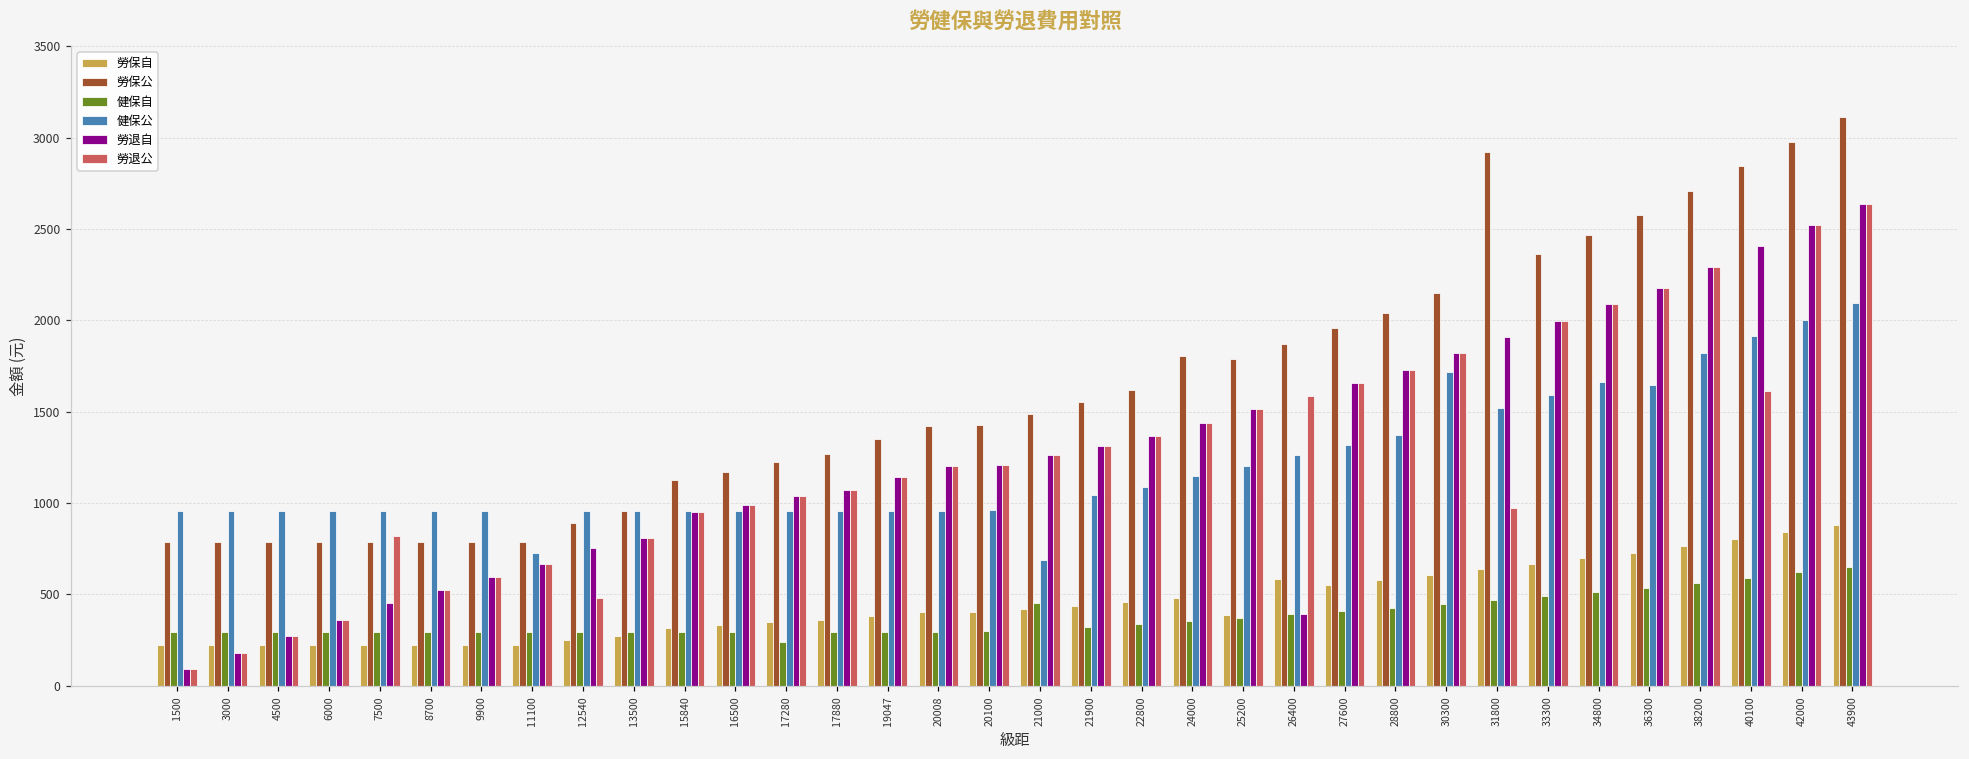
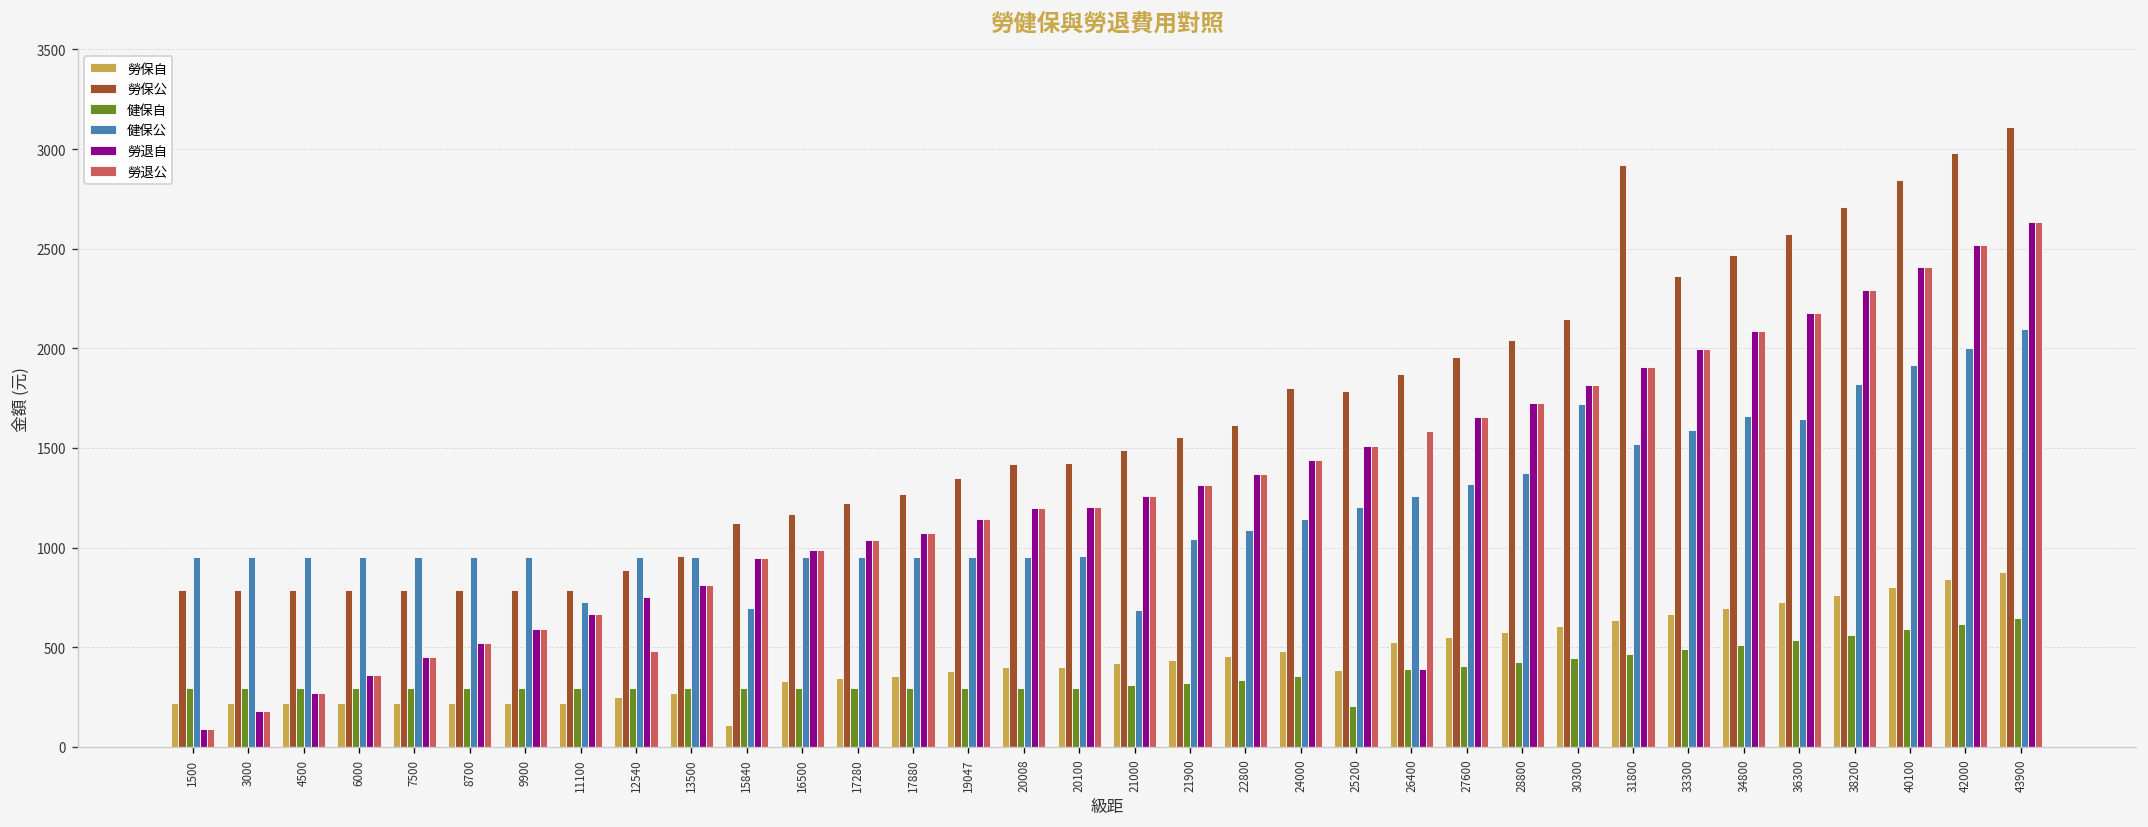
勞退公, 7500: 820 -> 450
勞保自, 15840: 320 -> 110
健保公, 15840: 960 -> 700
健保自, 17280: 240 -> 300
健保自, 21000: 450 -> 310
健保自, 25200: 370 -> 210
勞保自, 26400: 590 -> 530
勞退公, 31800: 970 -> 1910
勞退公, 40100: 1610 -> 2410
